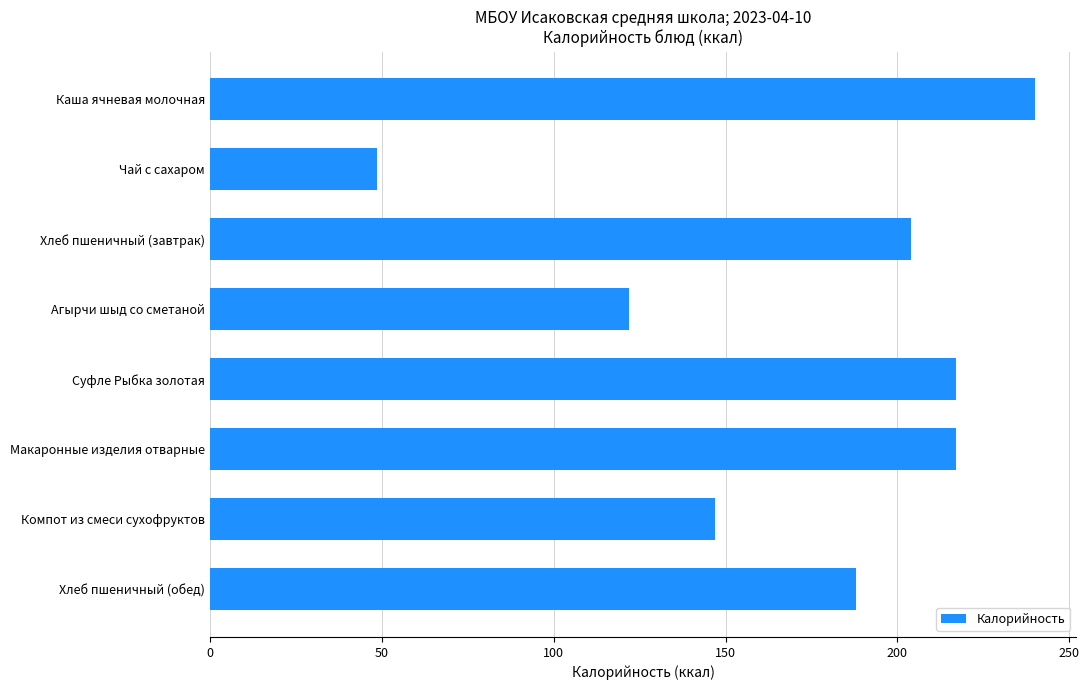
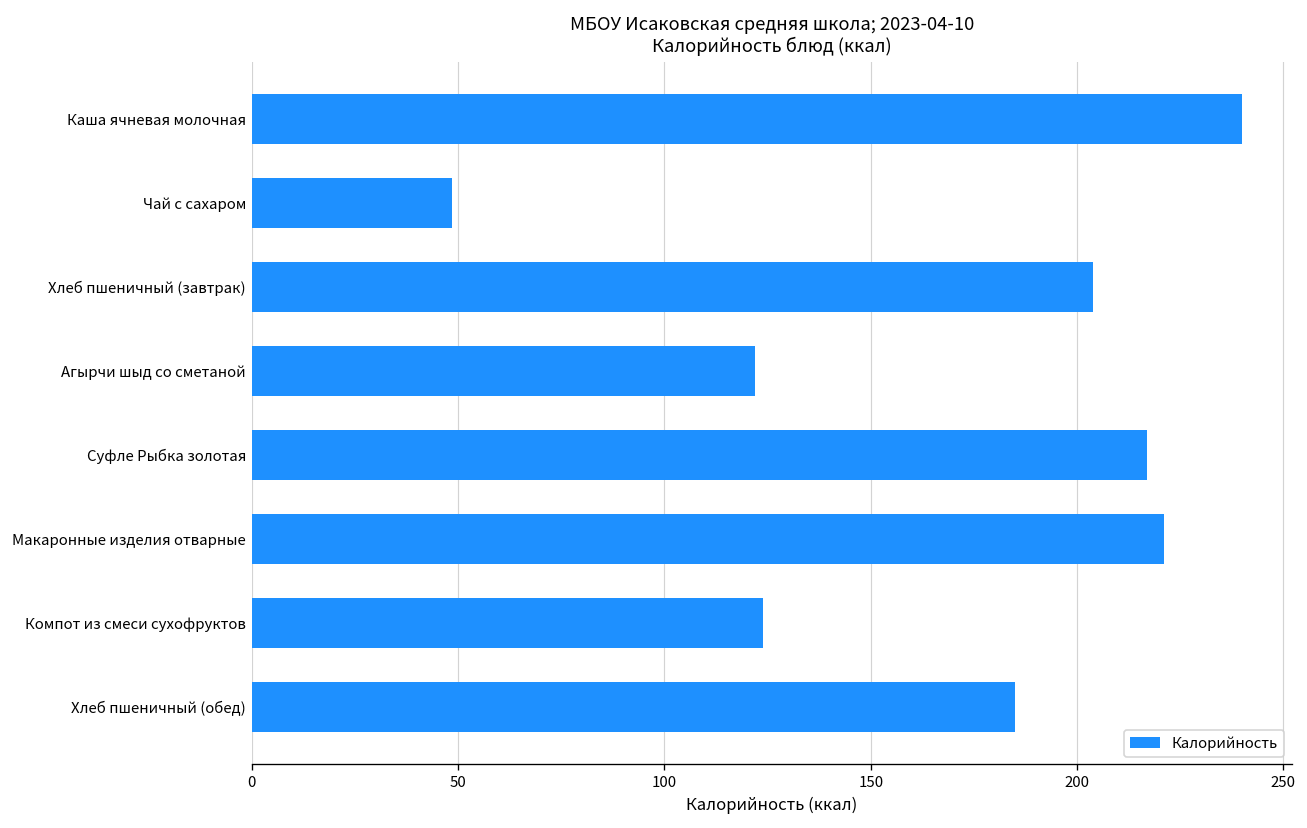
Макаронные изделия отварные: 217 -> 221
Компот из смеси сухофруктов: 147 -> 124
Хлеб пшеничный (обед): 188 -> 185
